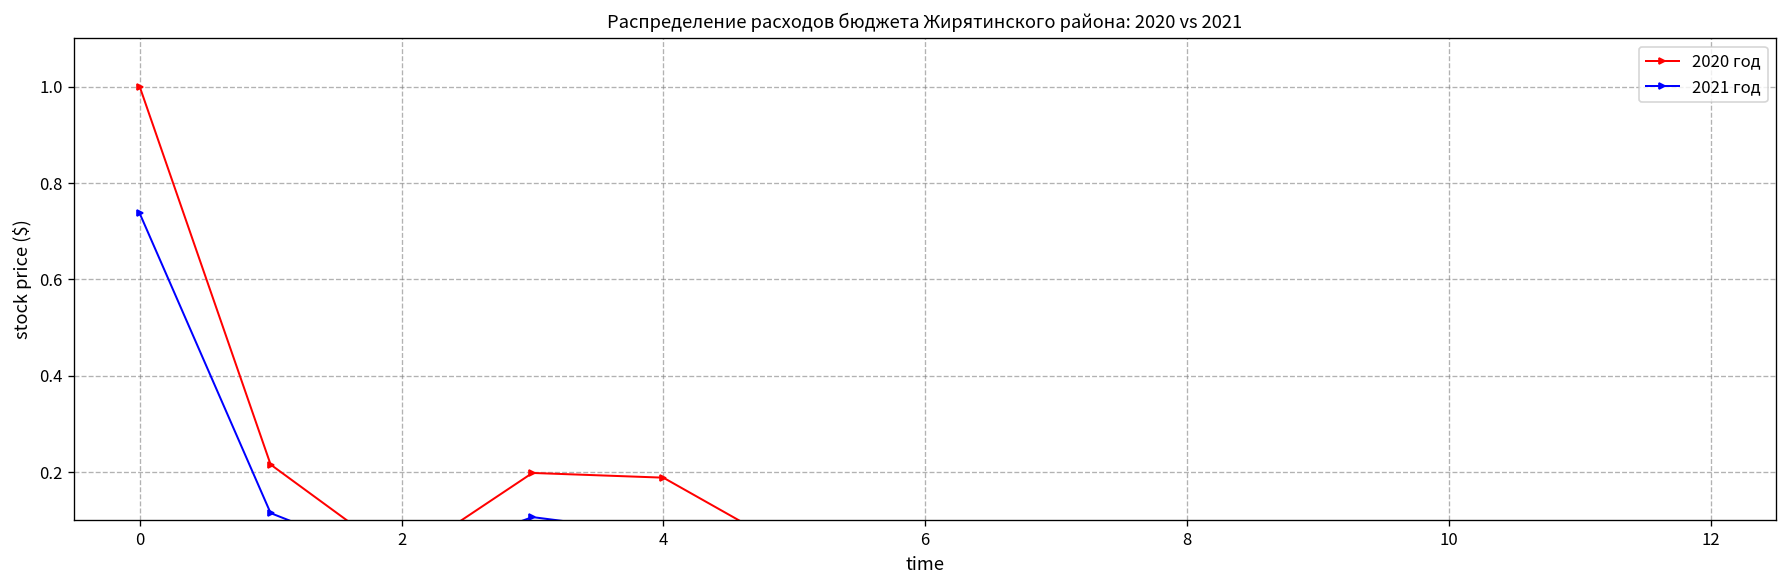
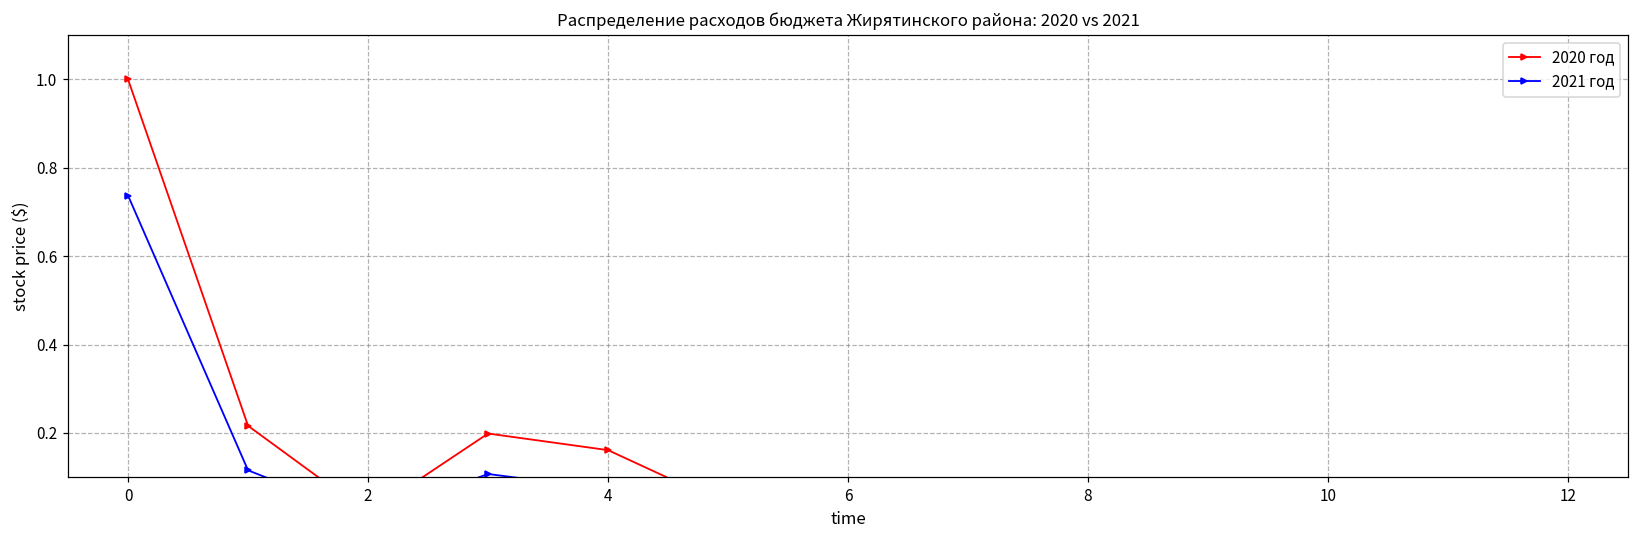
2020 год, 4: 0.19 -> 0.16
